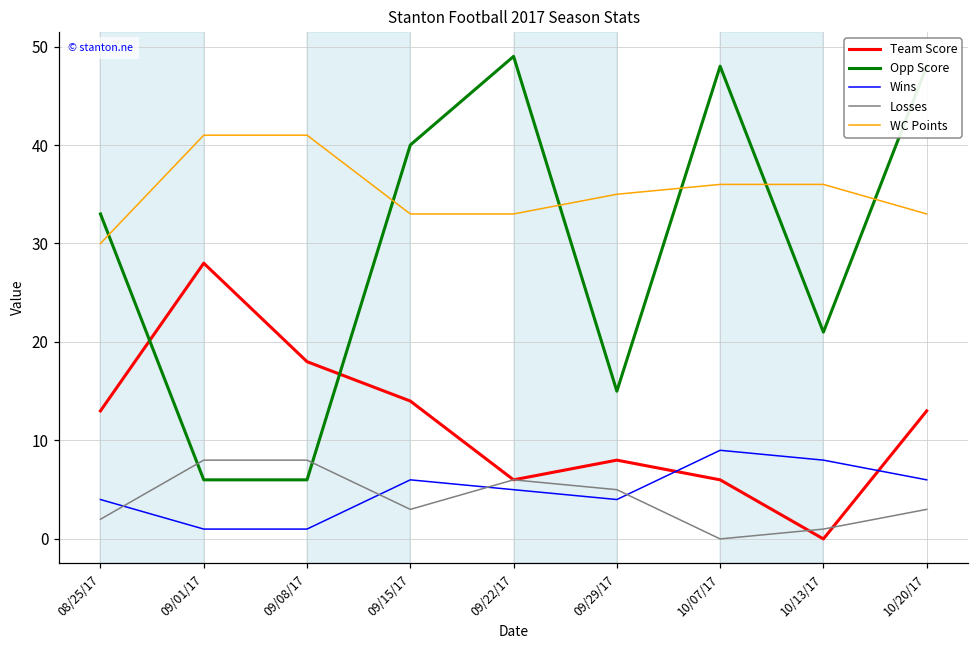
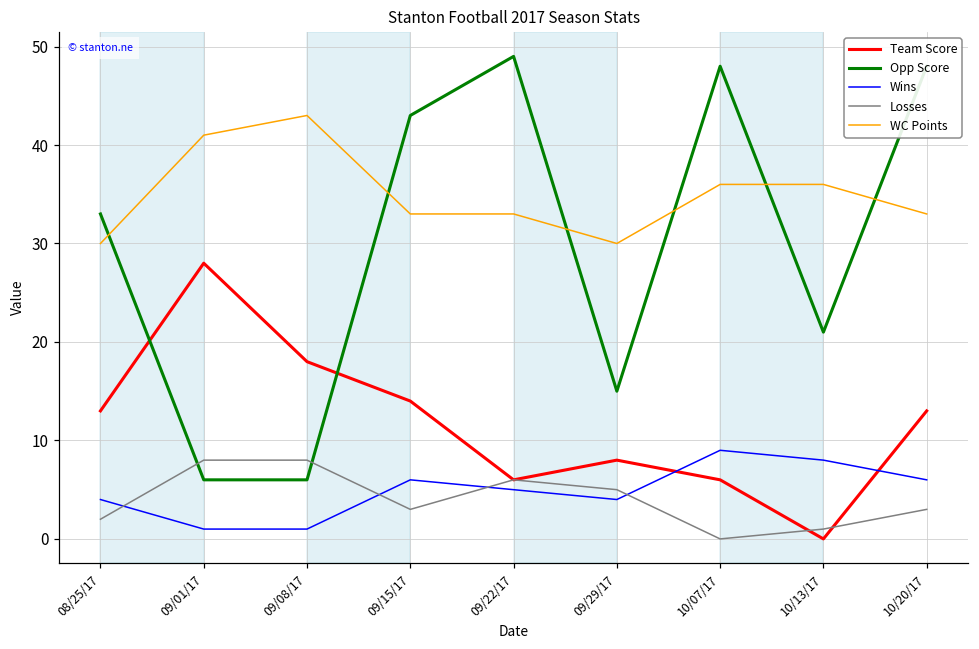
WC Points, 09/08/17: 41 -> 43
Opp Score, 09/15/17: 40 -> 43
WC Points, 09/29/17: 35 -> 30
